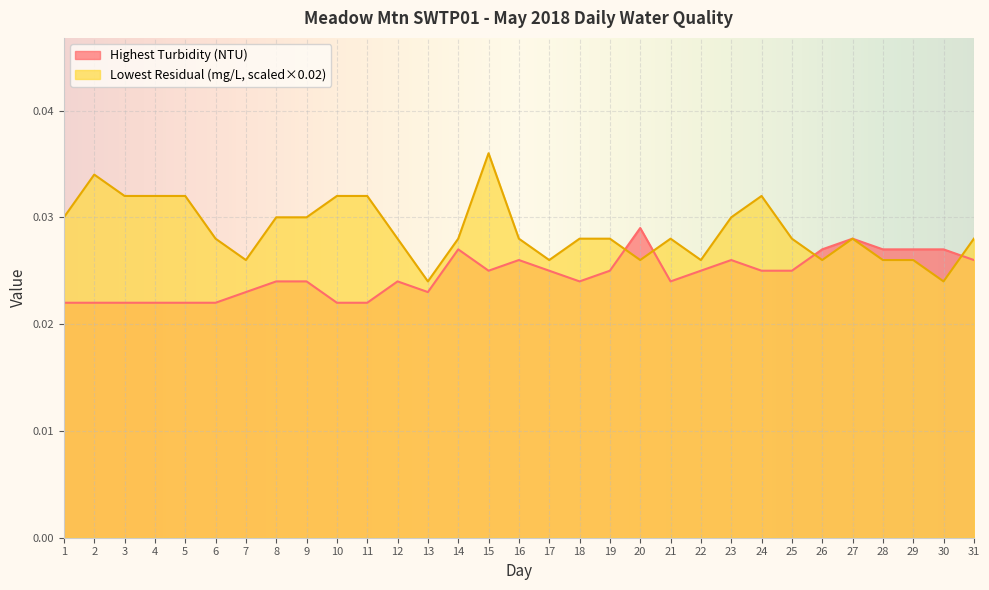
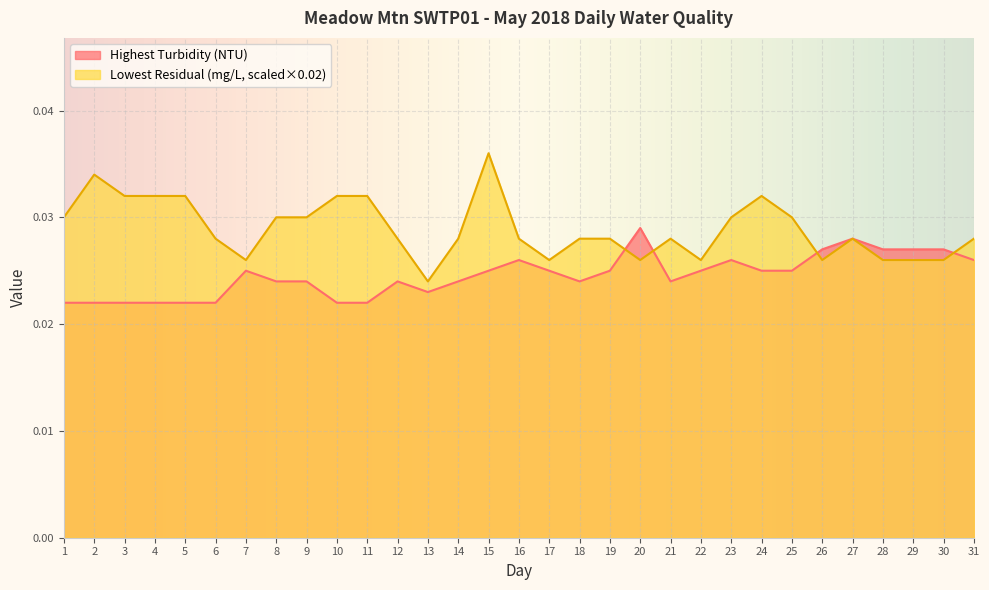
Highest Turbidity (NTU), 7: 0.023 -> 0.025
Highest Turbidity (NTU), 14: 0.027 -> 0.024
Lowest Residual (mg/L, scaled×0.02), 25: 0.0280 -> 0.0300
Lowest Residual (mg/L, scaled×0.02), 30: 0.0240 -> 0.0260
